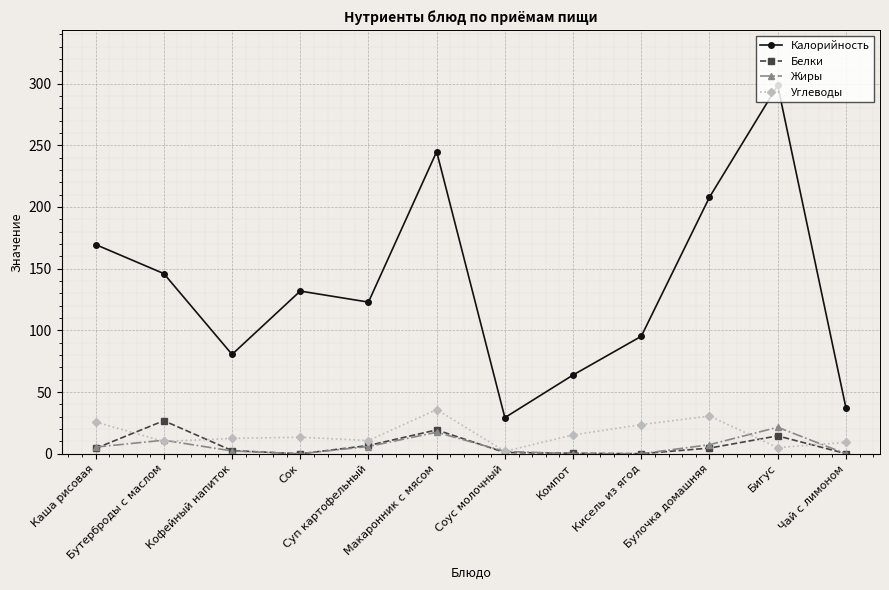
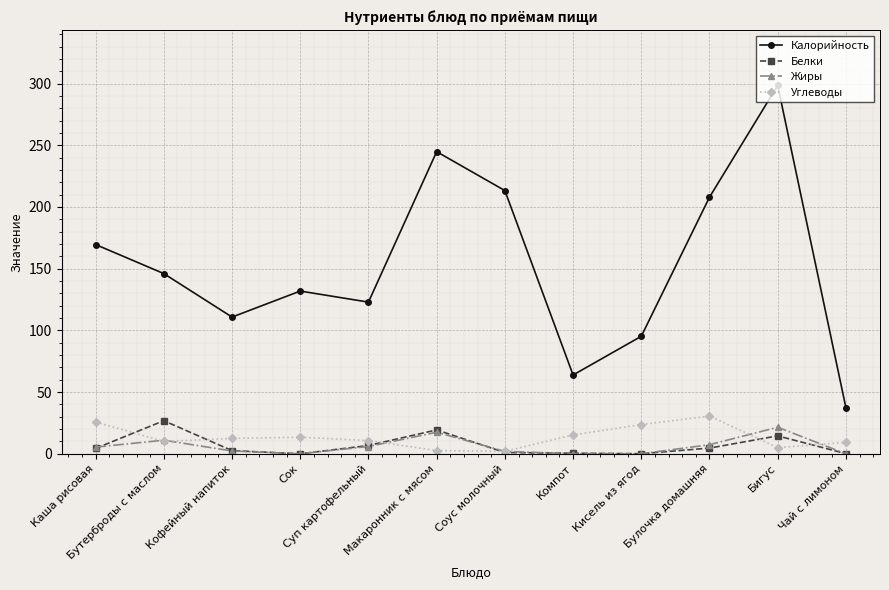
Калорийность, Кофейный напиток: 81 -> 111
Углеводы, Макаронник с мясом: 36 -> 3
Калорийность, Соус молочный: 29 -> 213
